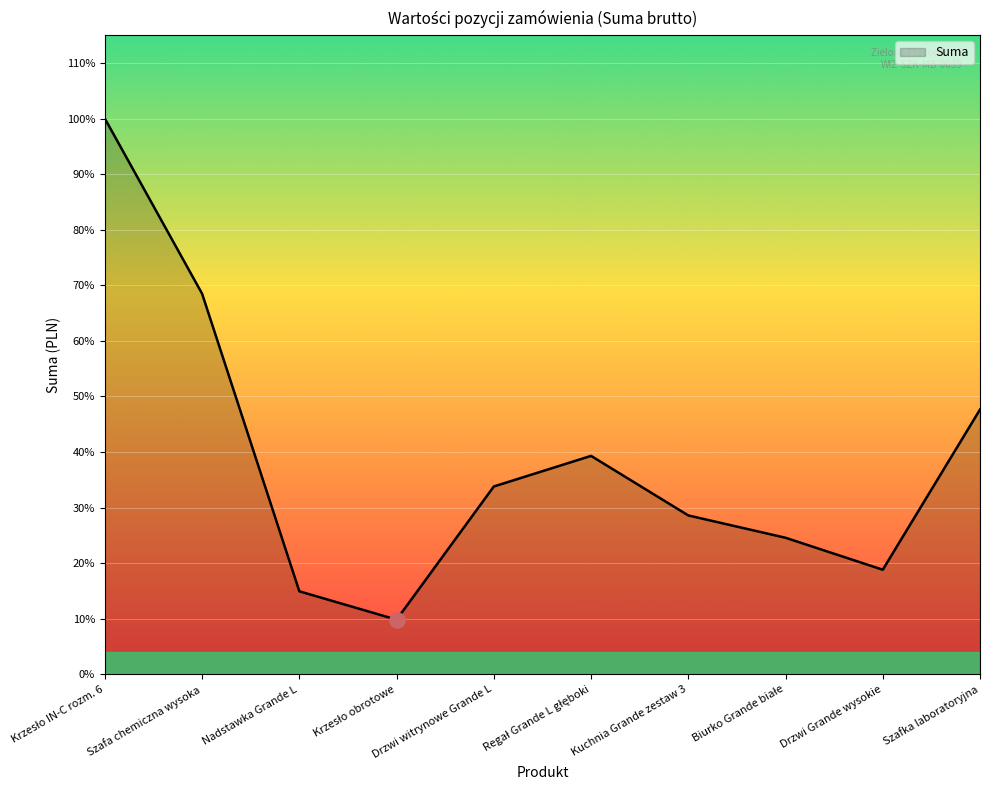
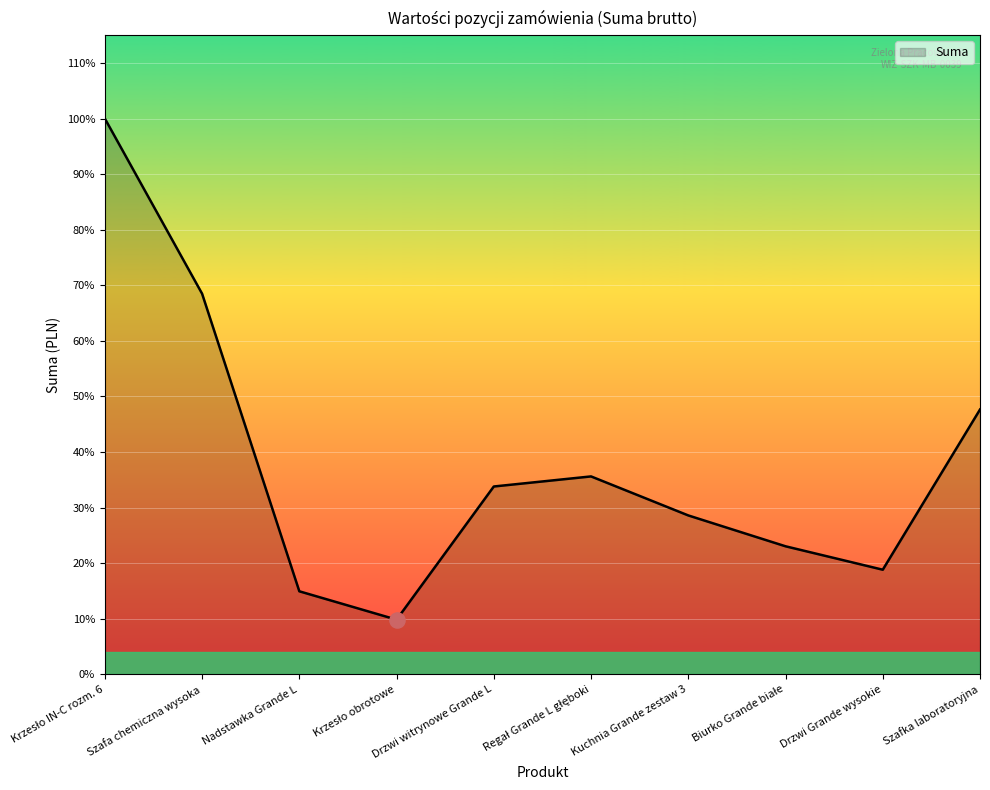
Suma, Regał Grande L głęboki: 39% -> 36%
Suma, Biurko Grande białe: 25% -> 23%
